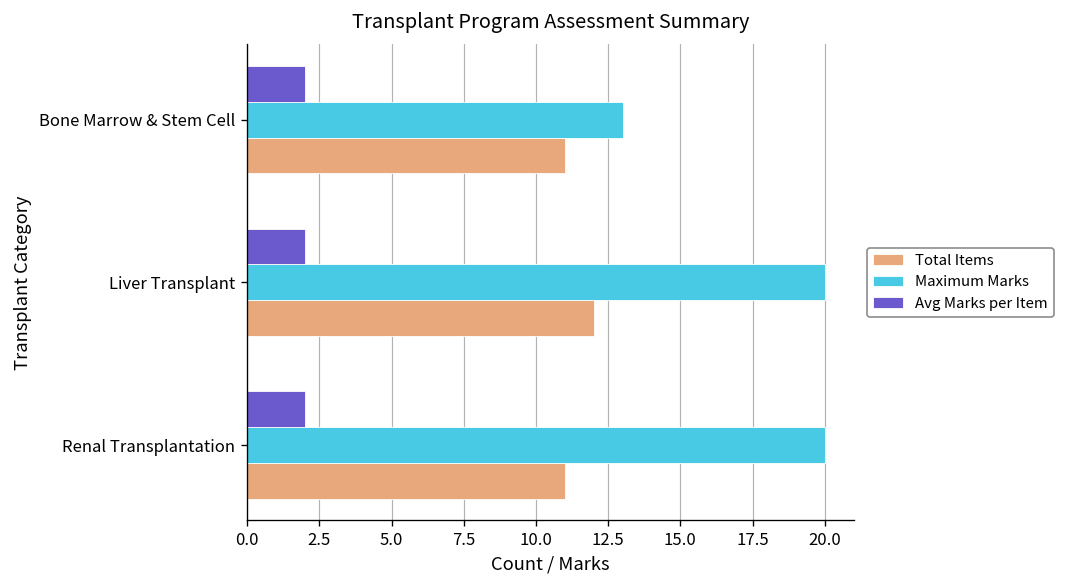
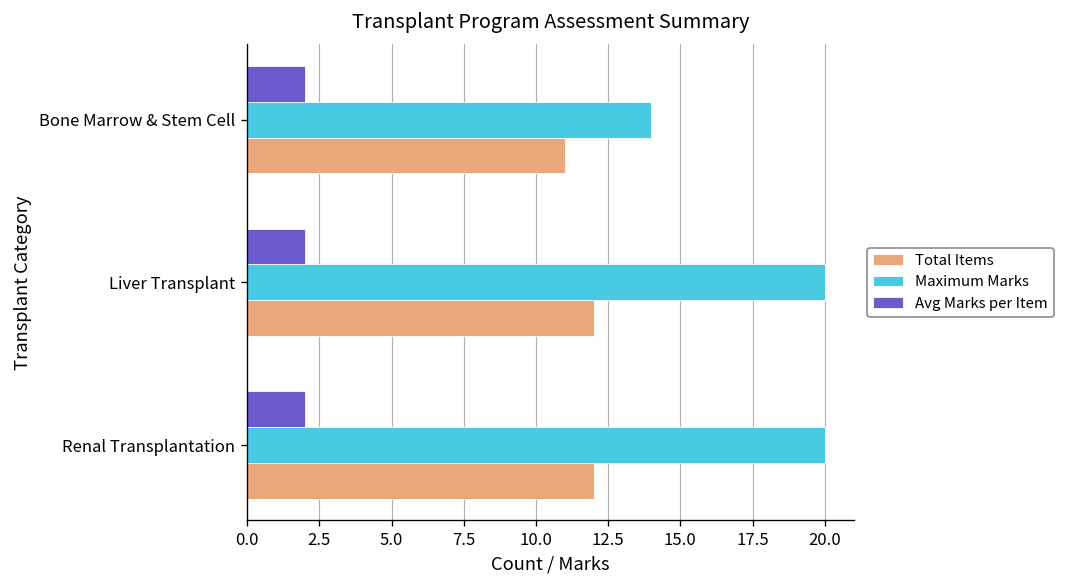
Maximum Marks, Bone Marrow & Stem Cell: 13 -> 14
Total Items, Renal Transplantation: 11 -> 12
